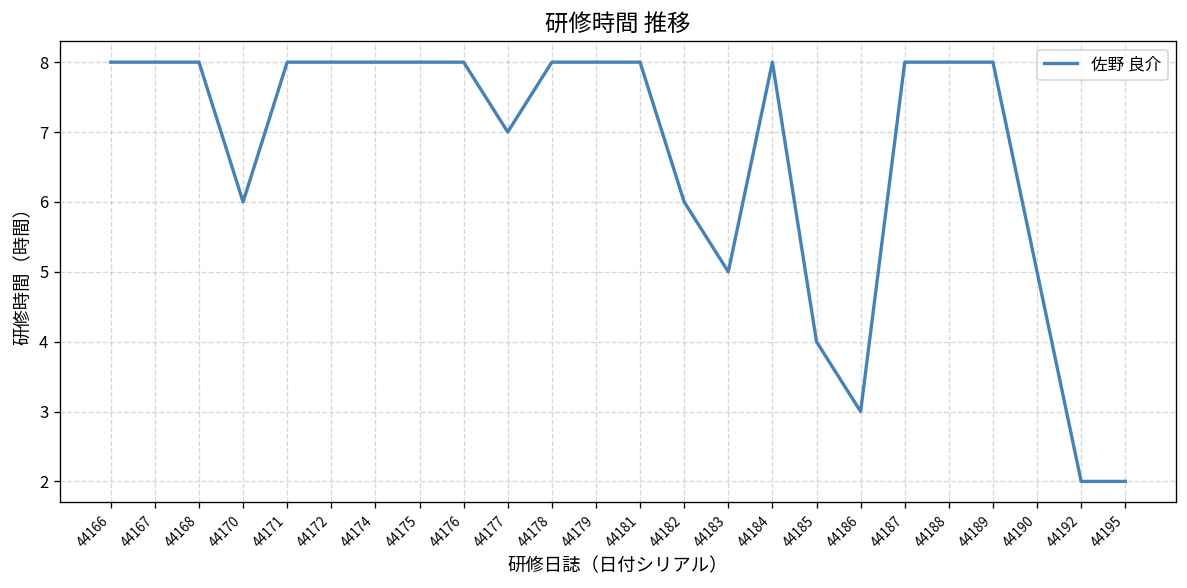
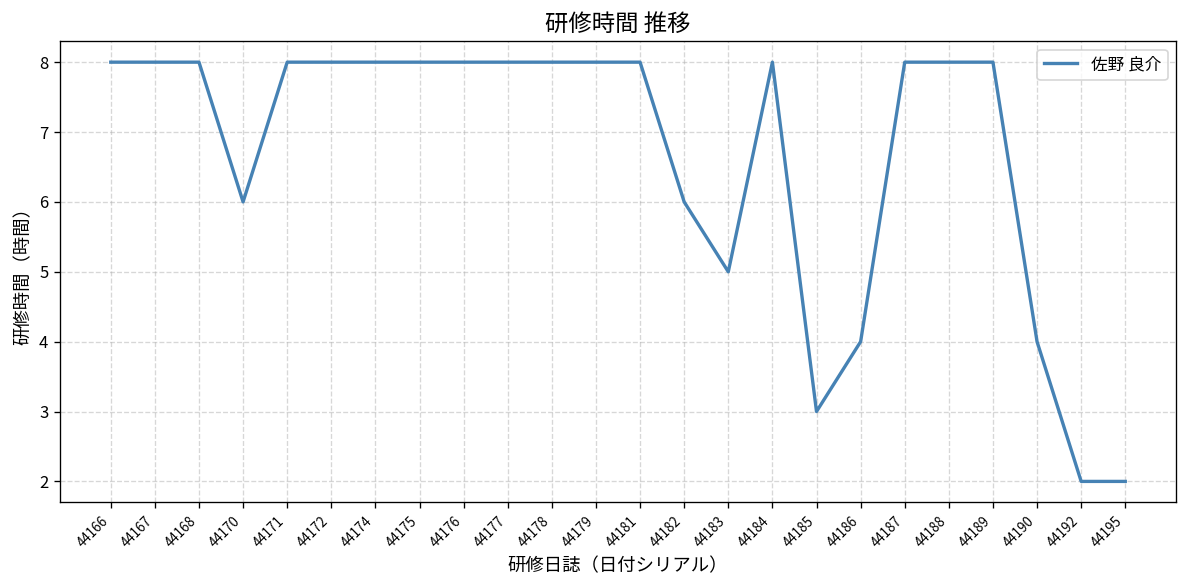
44177: 7 -> 8
44185: 4 -> 3
44186: 3 -> 4
44190: 5 -> 4
